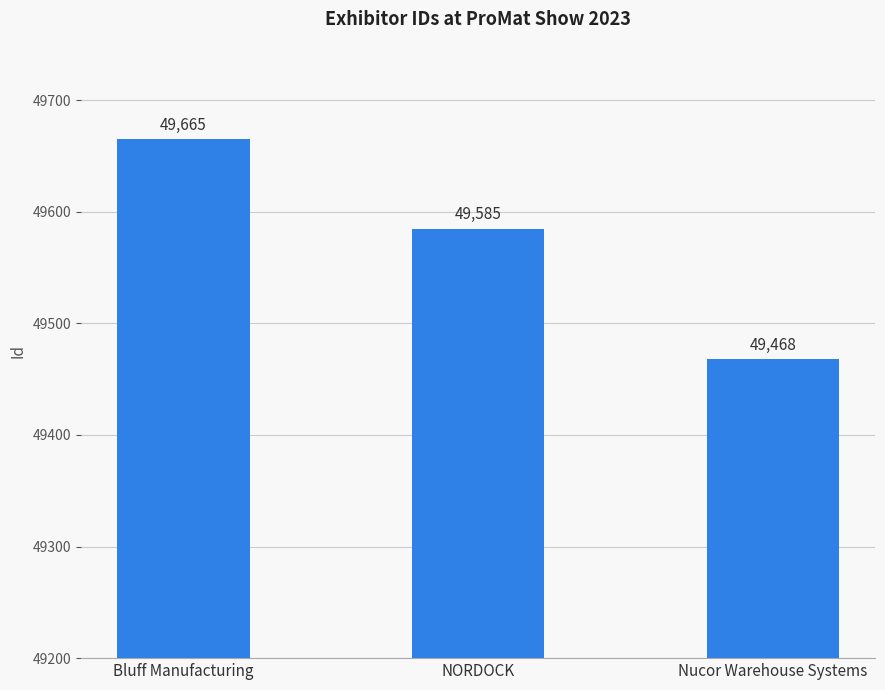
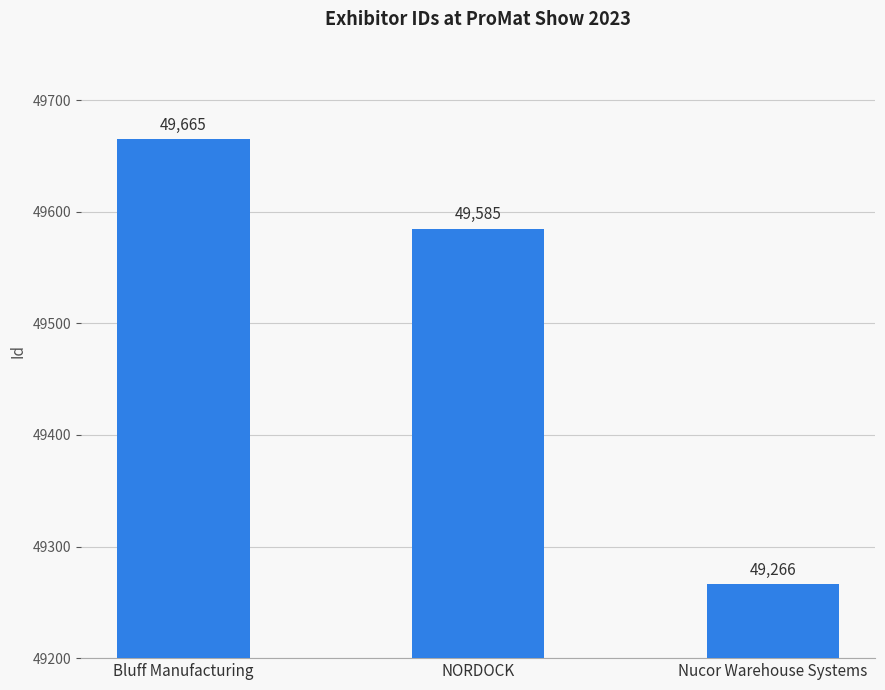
Nucor Warehouse Systems: 49,468 -> 49,266
